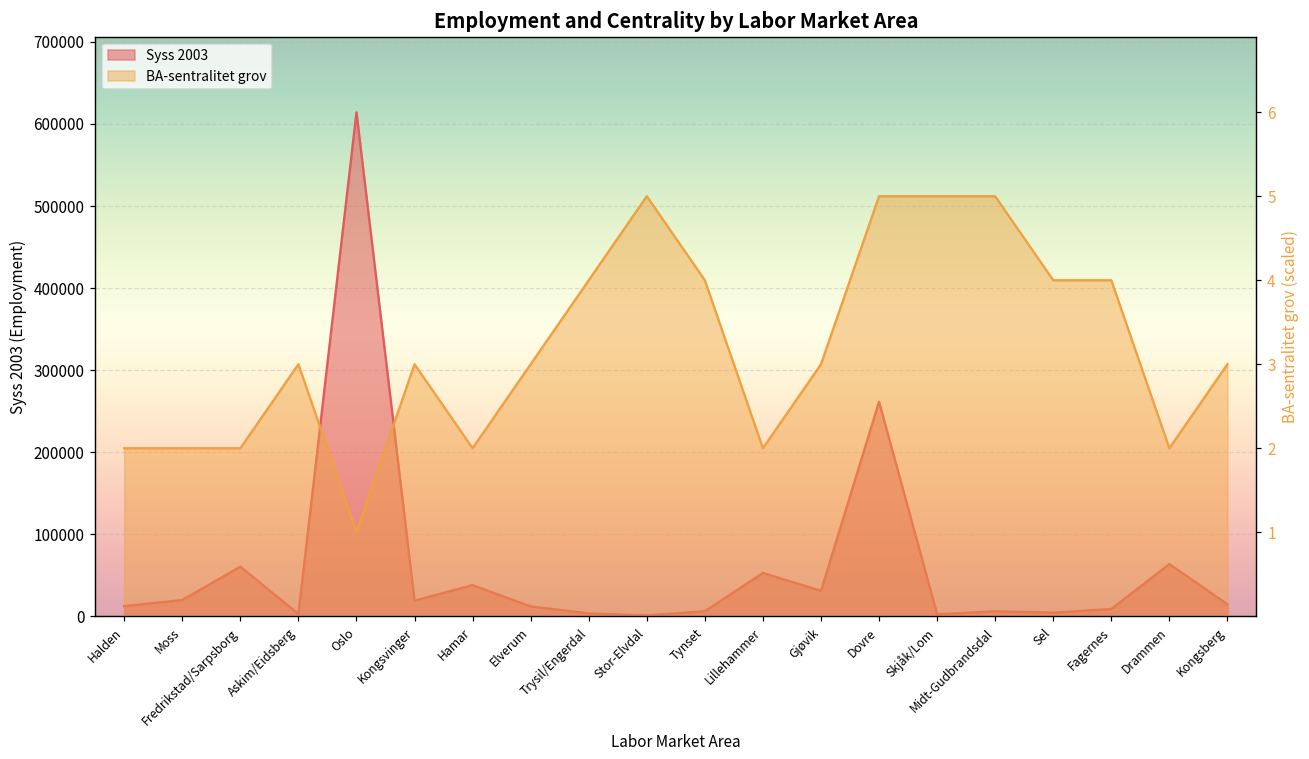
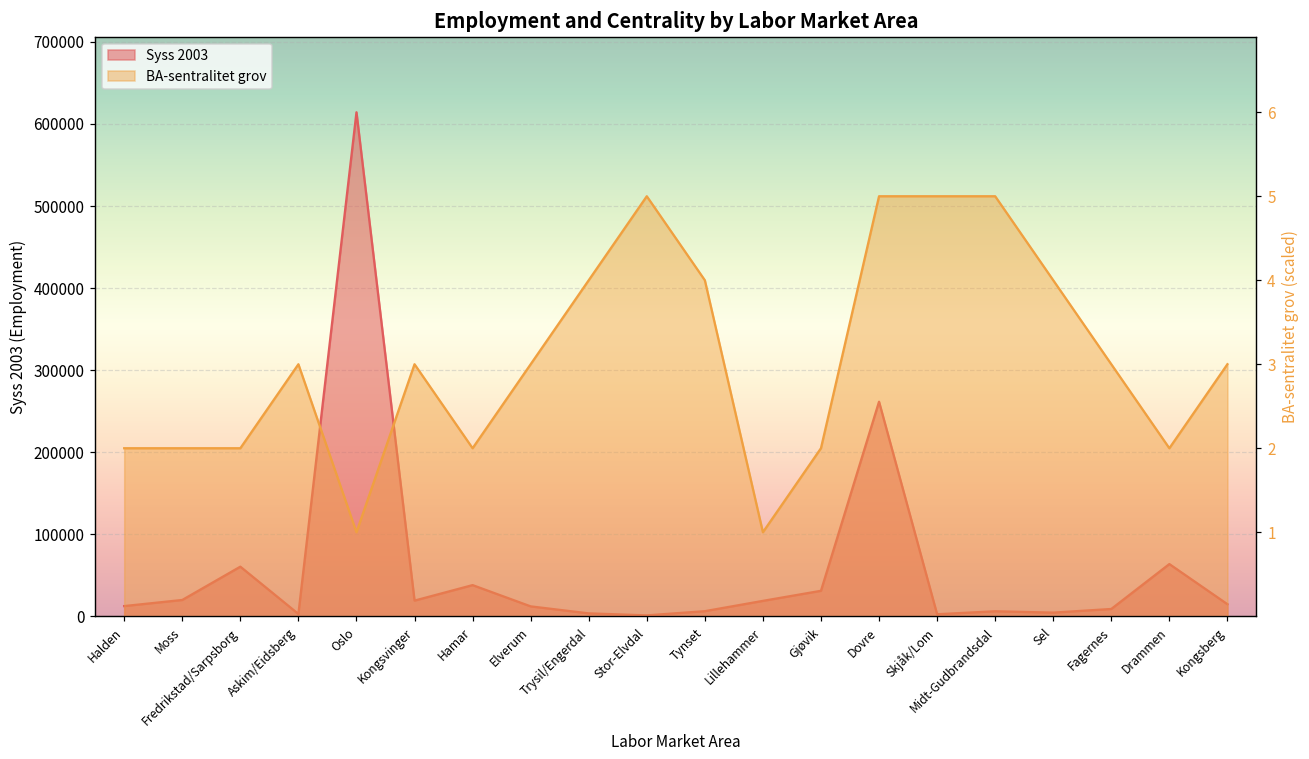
Syss 2003, Lillehammer: 50000 -> 20000
BA-sentralitet grov, Lillehammer: 2.0 -> 1.0
BA-sentralitet grov, Gjøvik: 3.0 -> 2.0
BA-sentralitet grov, Fagernes: 4.0 -> 3.0
